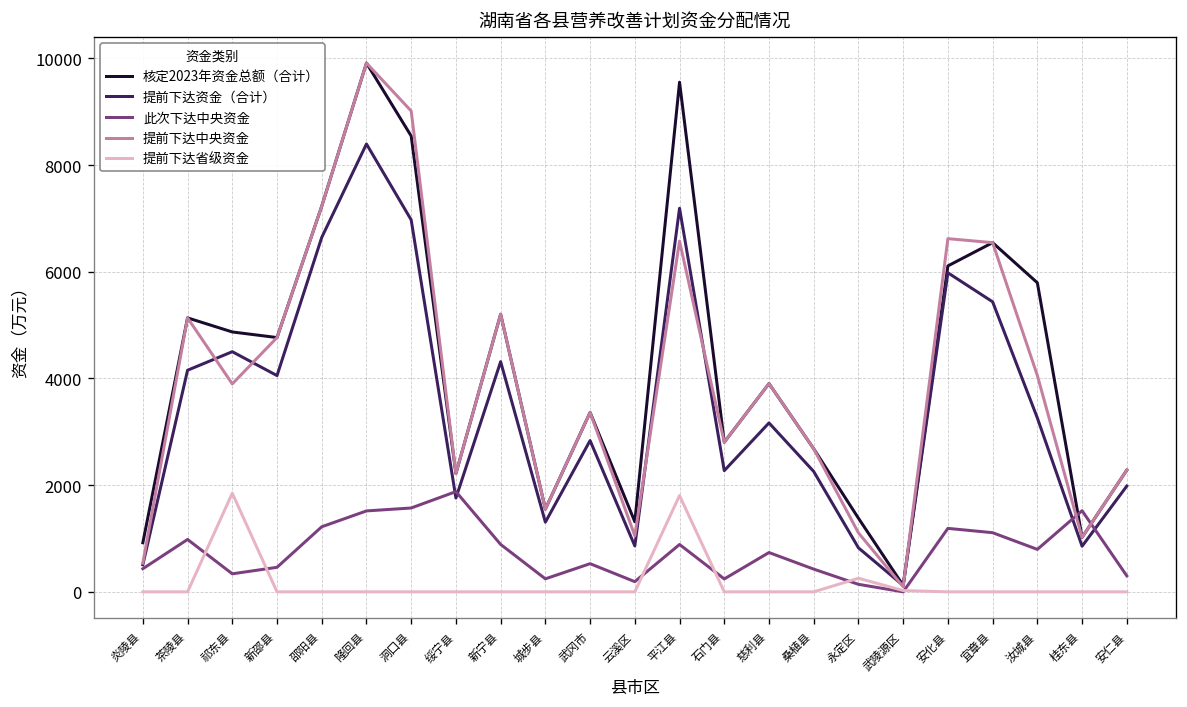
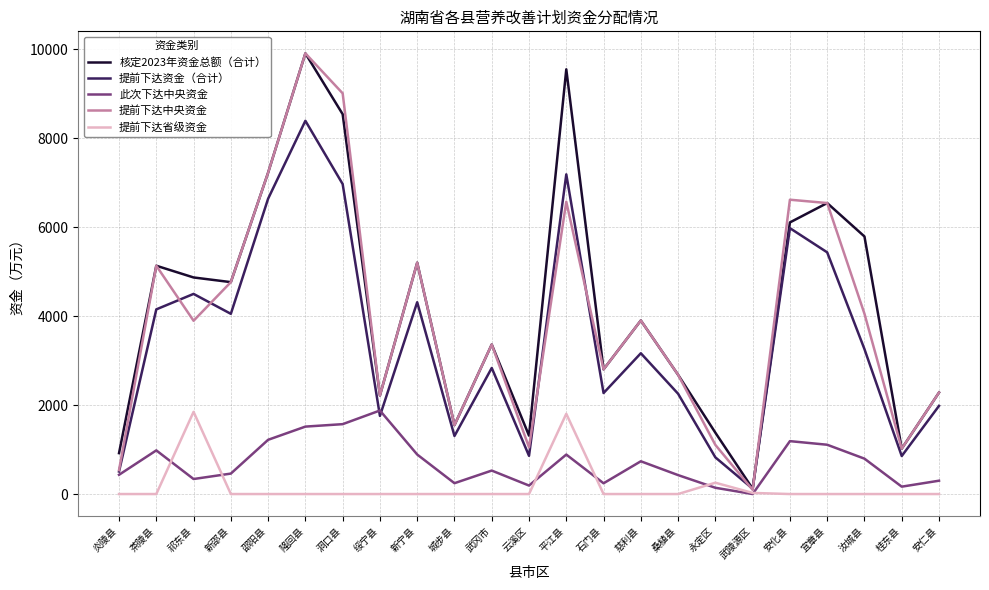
此次下达中央资金, 桂东县: 1500 -> 200
